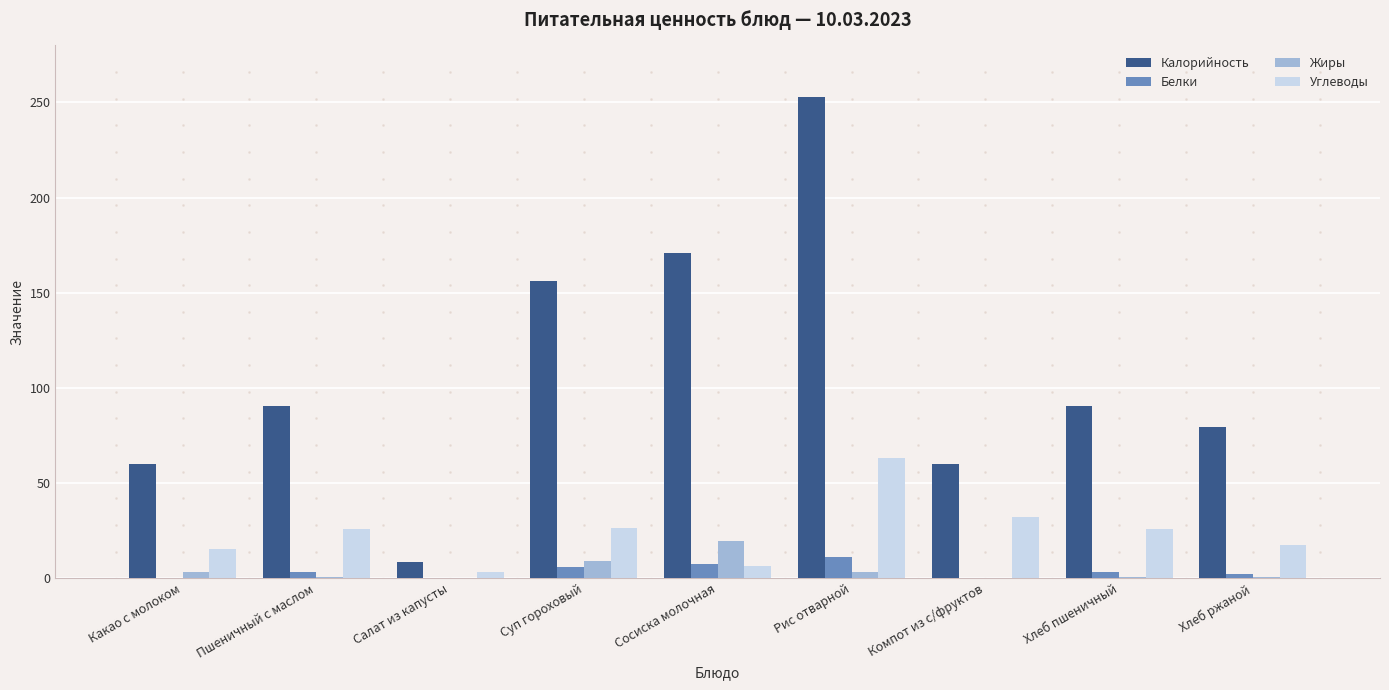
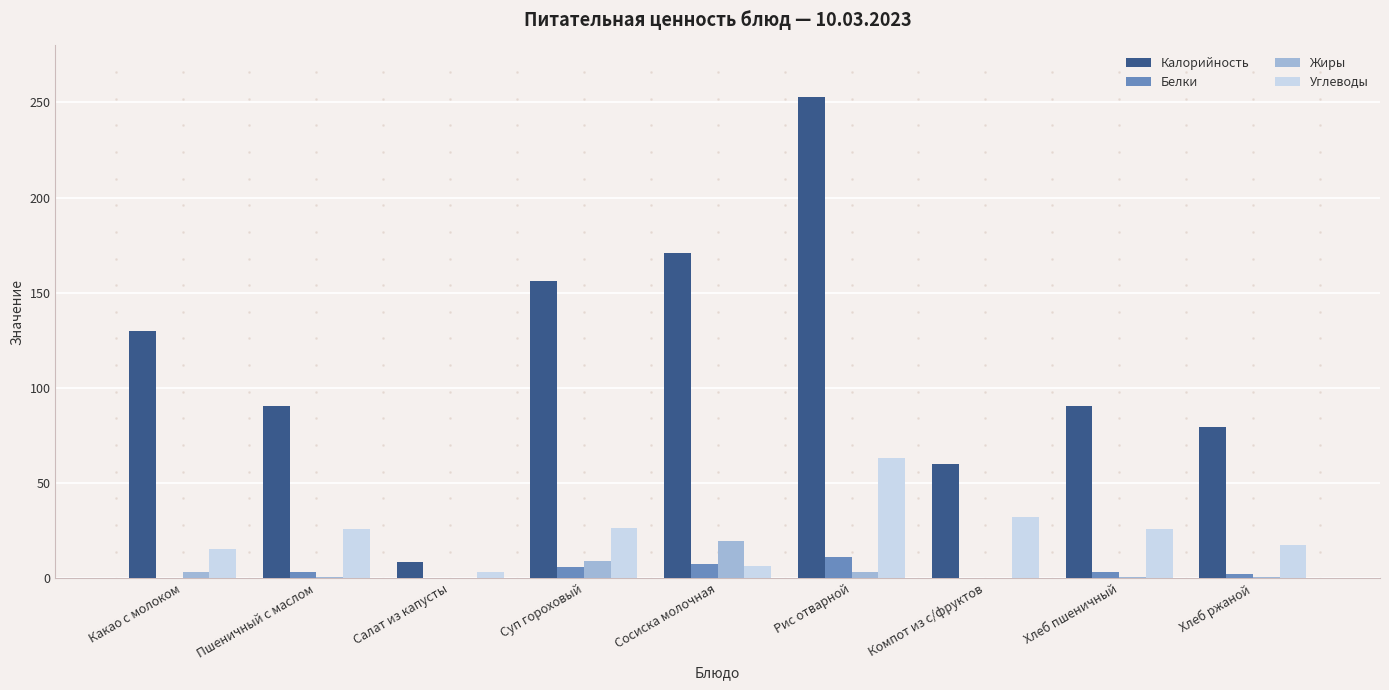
Калорийность, Какао с молоком: 60 -> 130
